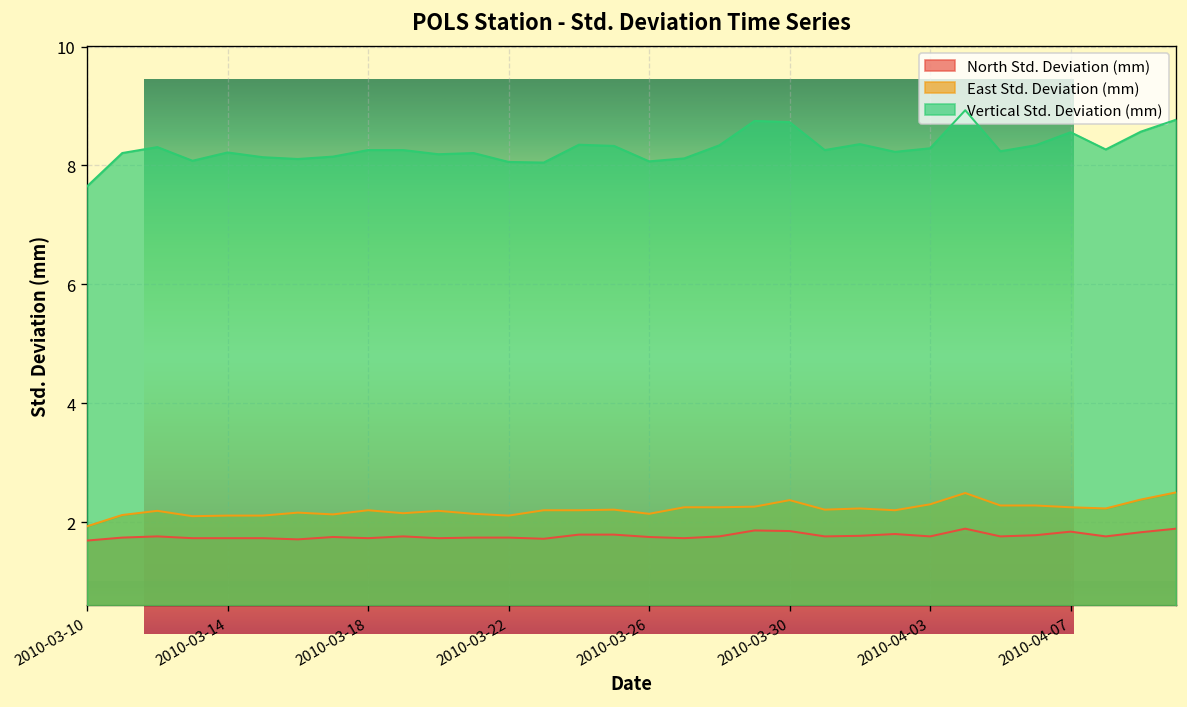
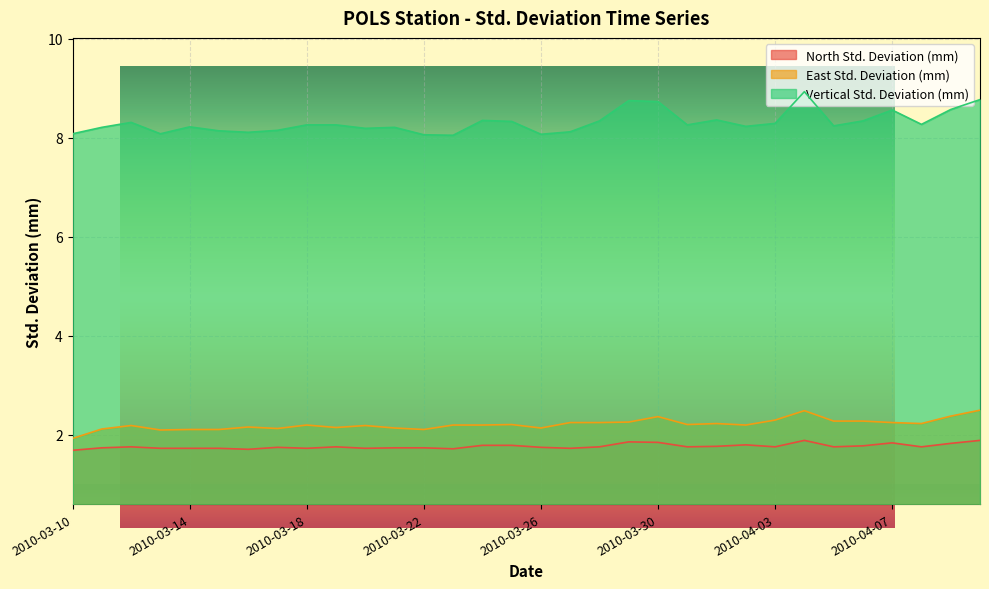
POLS Station - Std. Deviation Time Series, Vertical Std. Deviation (mm), 2010-03-10: 7.7 -> 8.1
